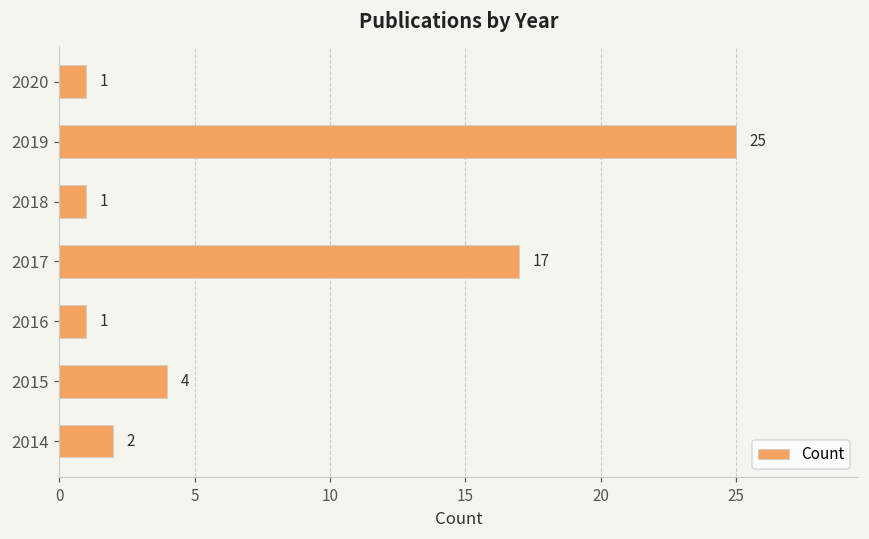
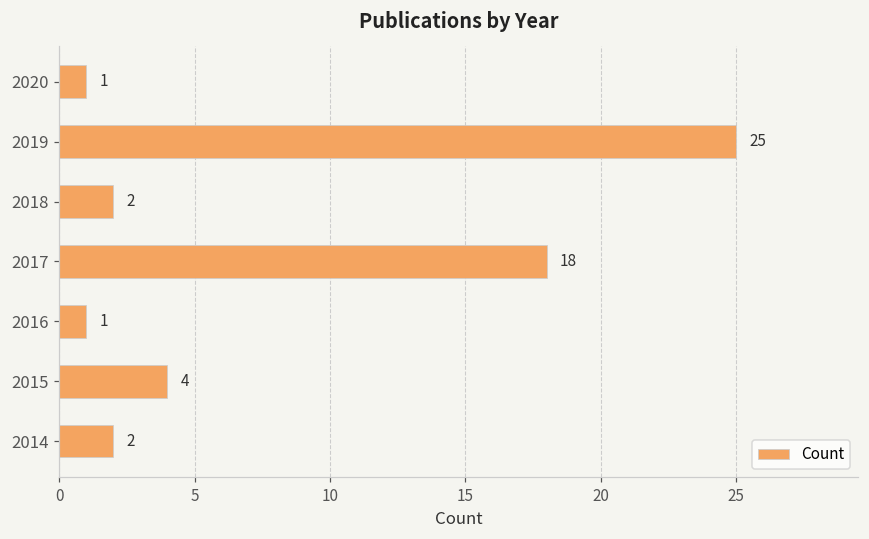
2018: 1 -> 2
2017: 17 -> 18
